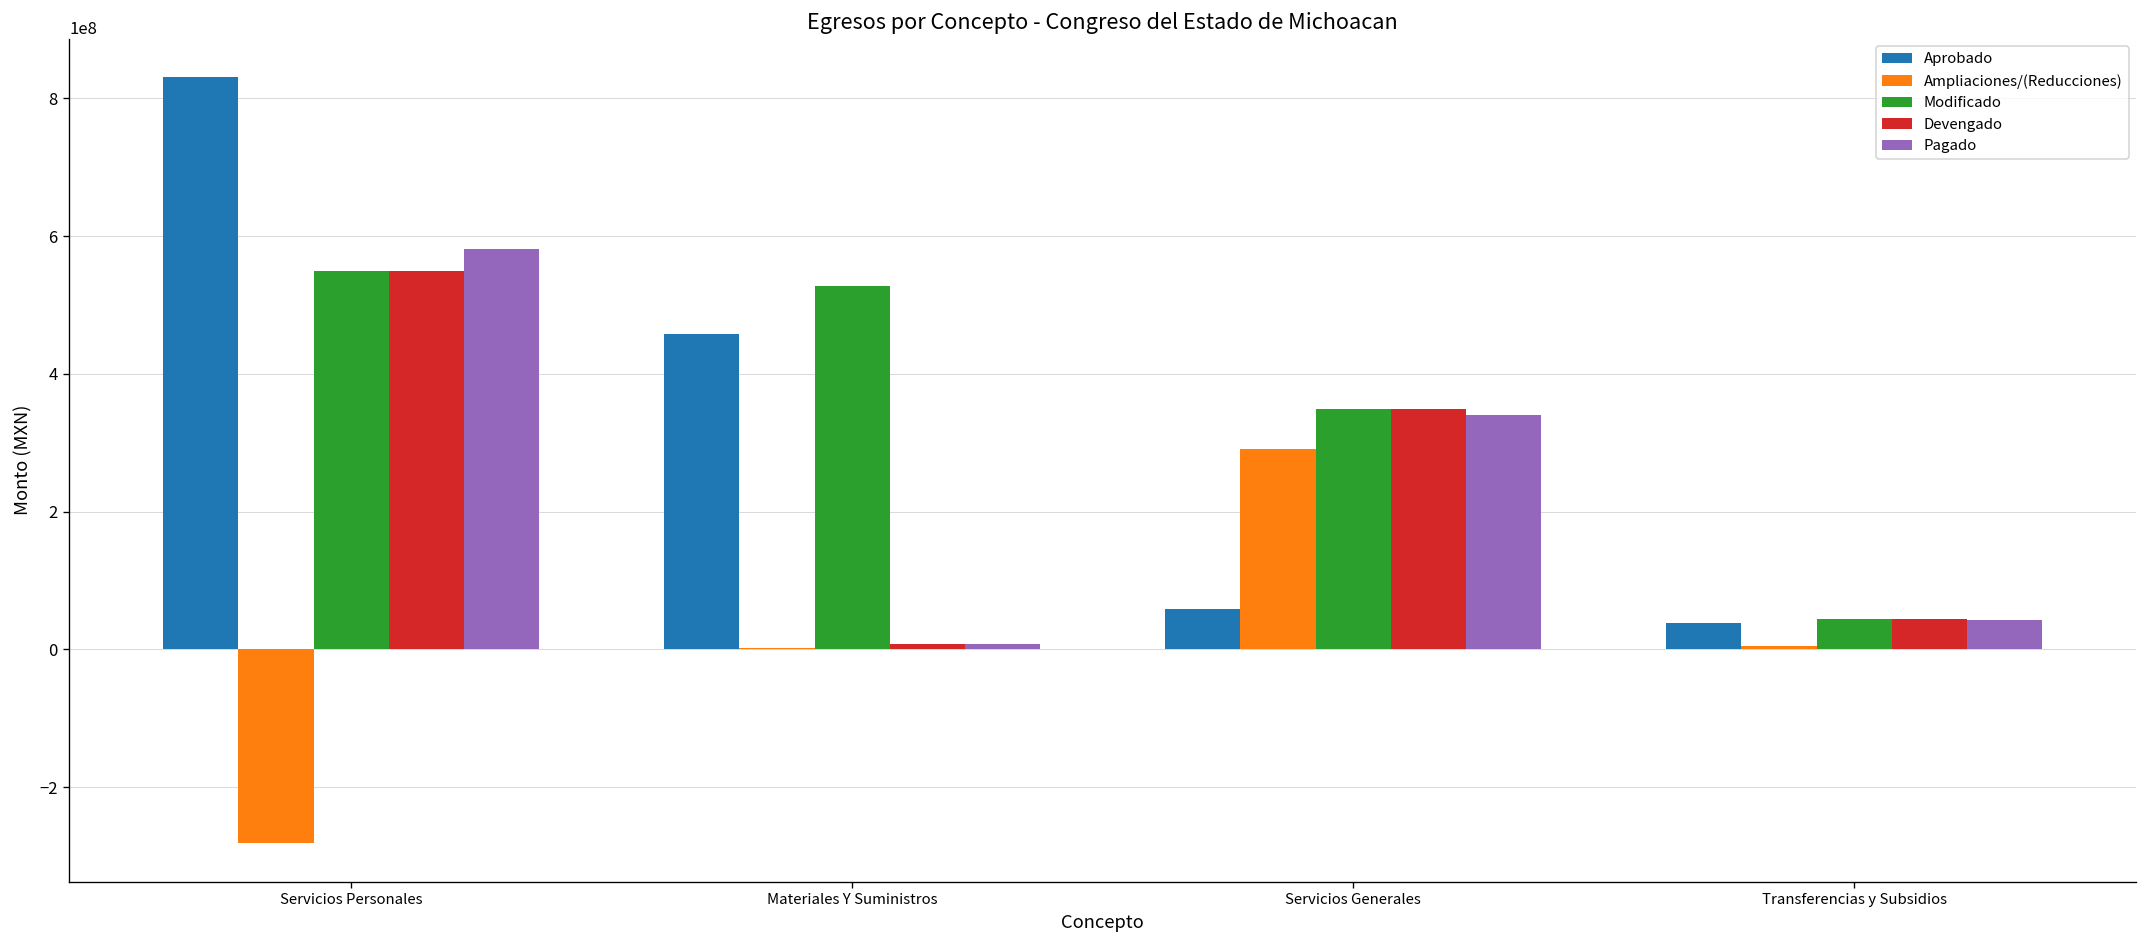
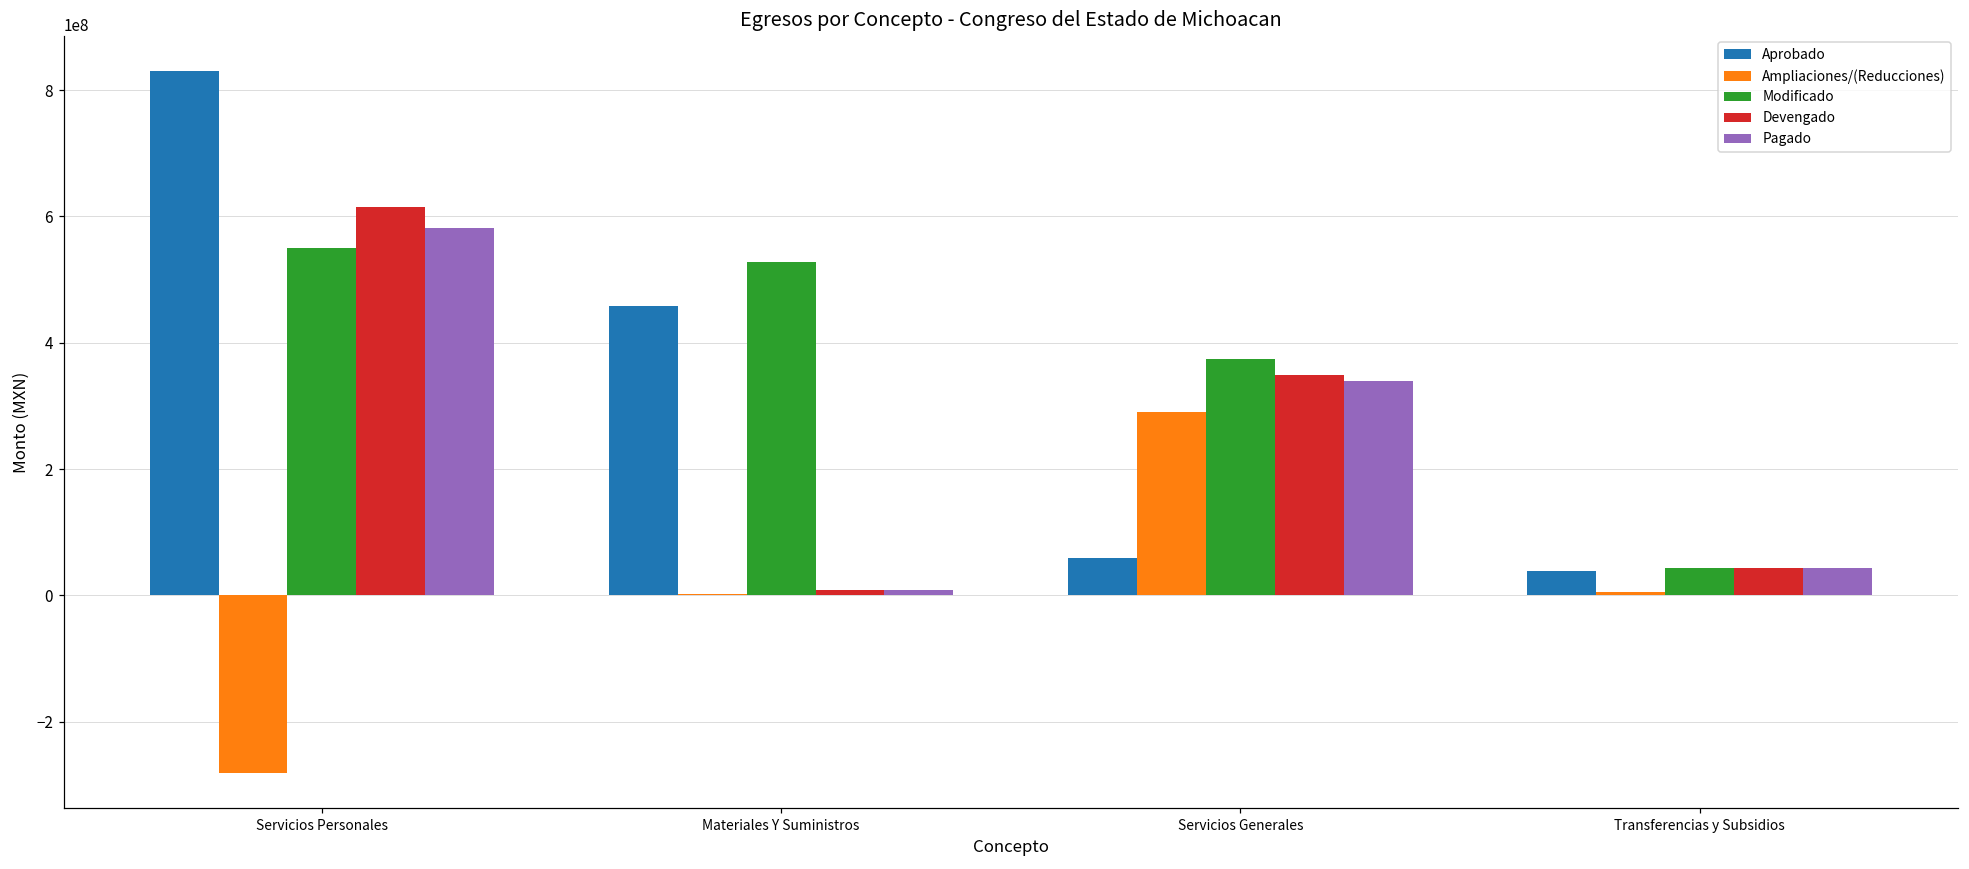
Devengado, Servicios Personales: 550000000 -> 620000000
Modificado, Servicios Generales: 350000000 -> 370000000
